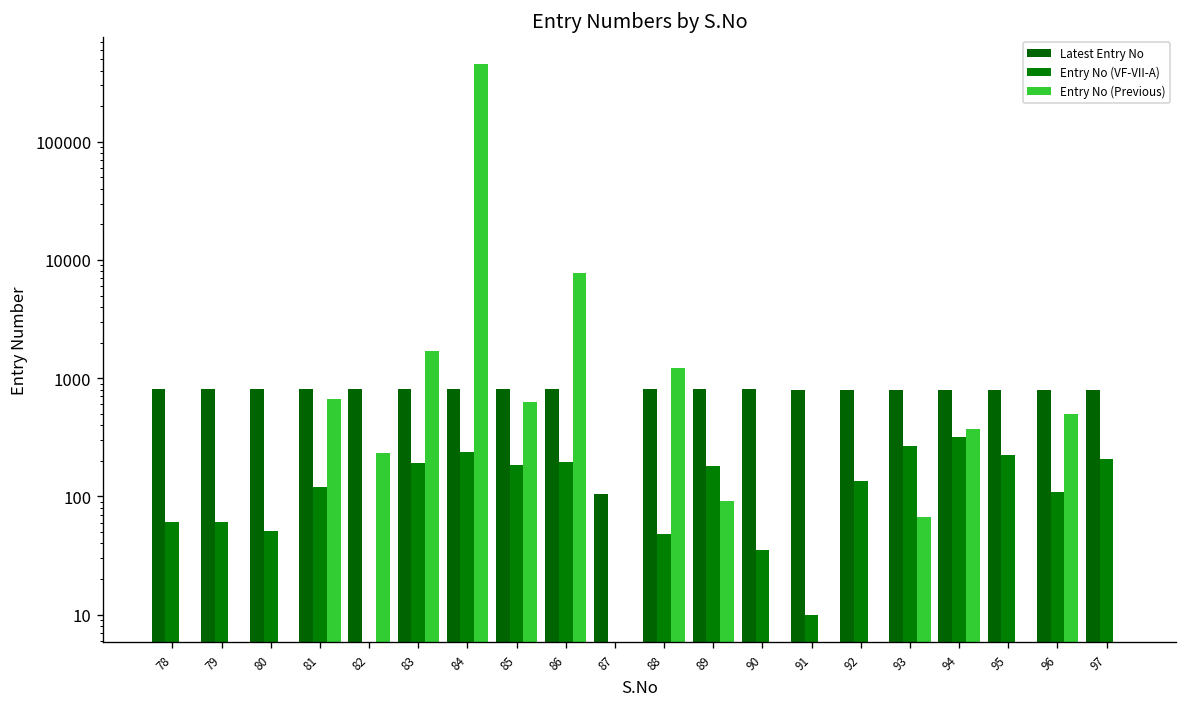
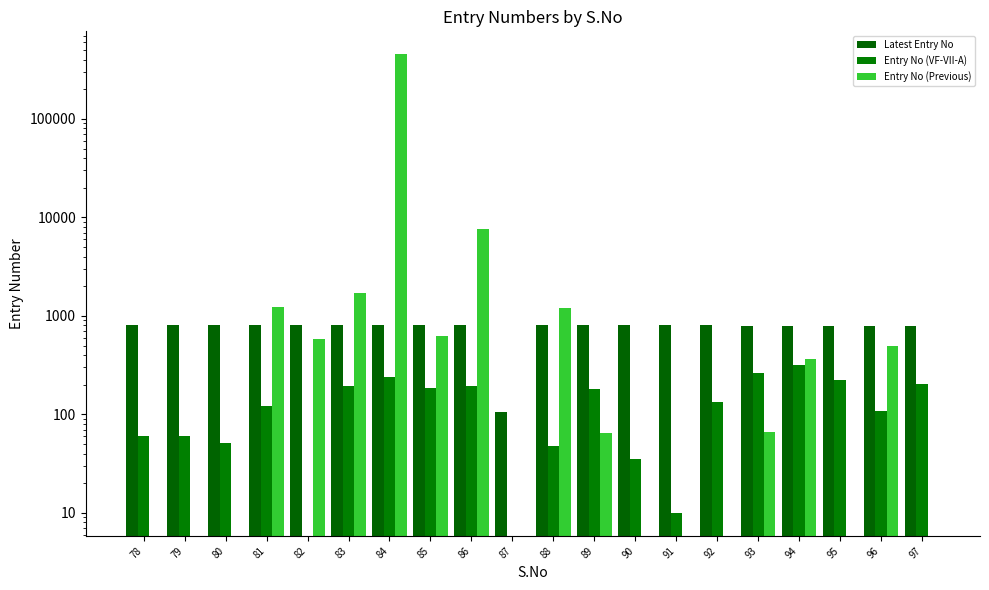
Entry No (Previous), 81: 700 -> 1200
Entry No (Previous), 82: 230 -> 600
Entry No (Previous), 89: 90 -> 70
